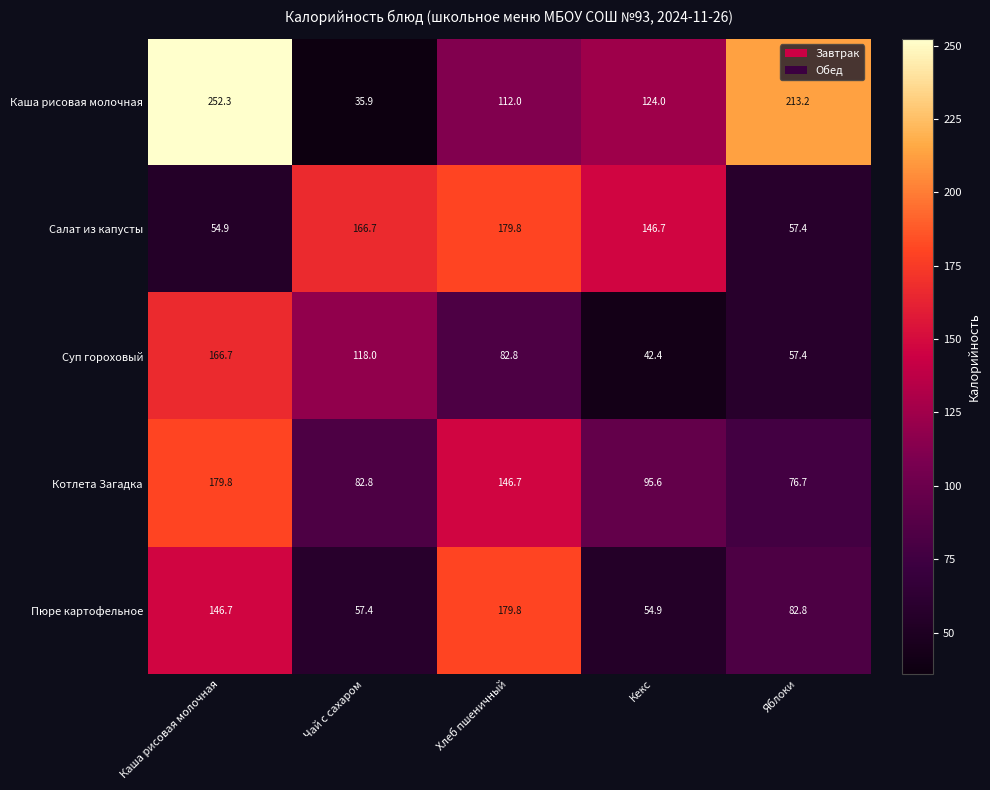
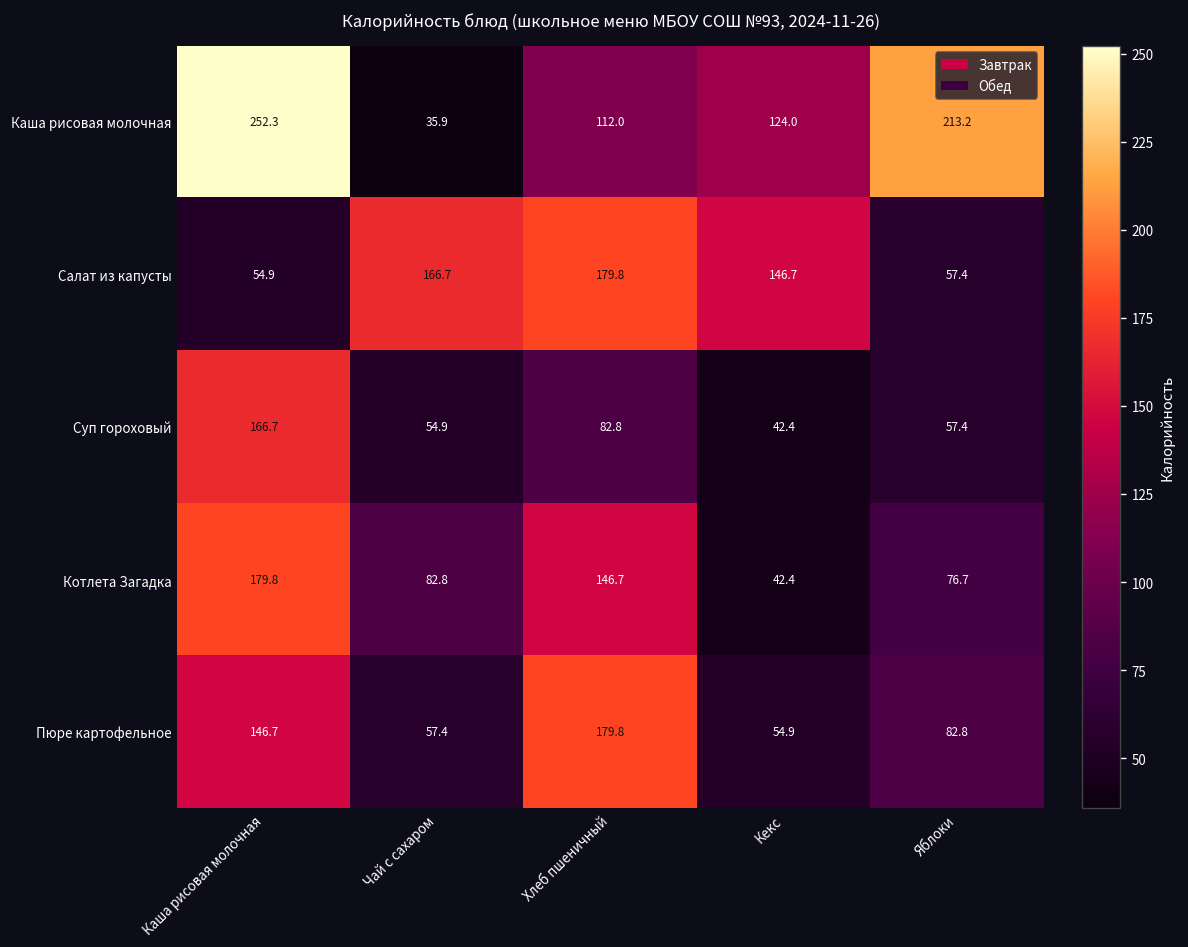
Суп гороховый, Чай с сахаром: 118.0 -> 54.9
Котлета Загадка, Кекс: 95.6 -> 42.4
